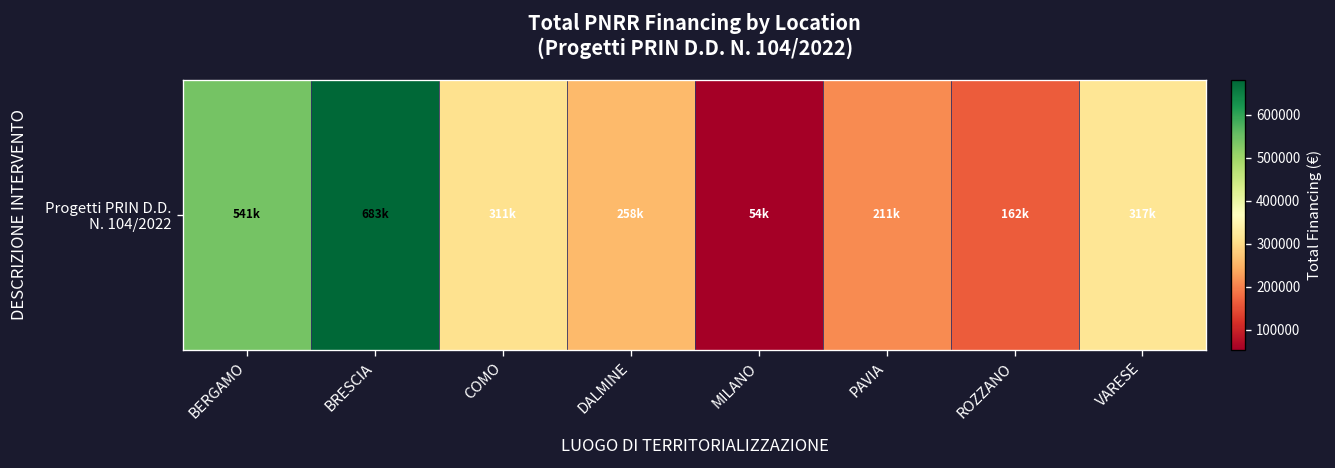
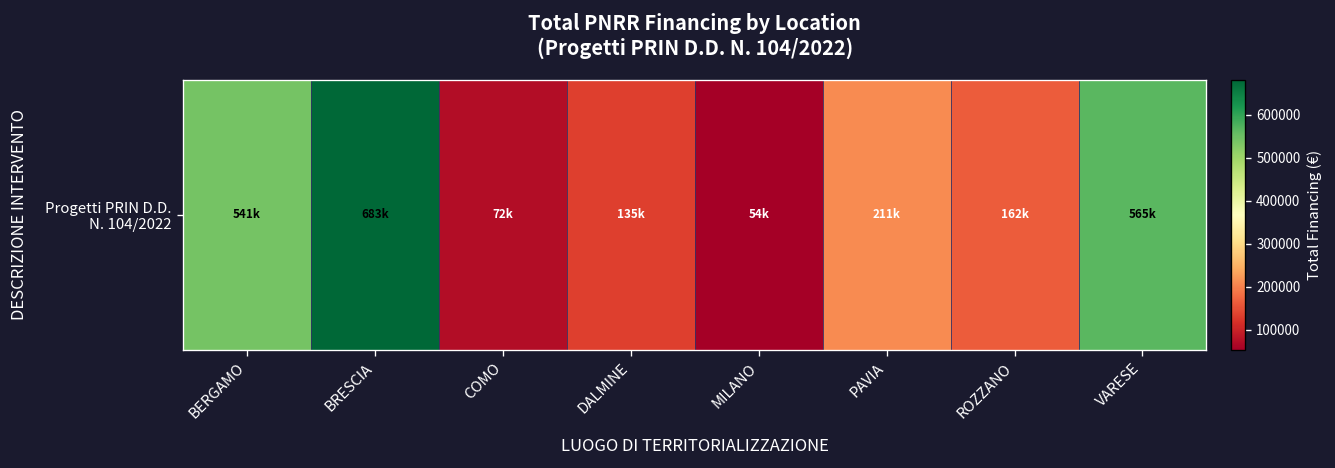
Progetti PRIN D.D. N. 104/2022, COMO: 311k -> 72k
Progetti PRIN D.D. N. 104/2022, DALMINE: 258k -> 135k
Progetti PRIN D.D. N. 104/2022, VARESE: 317k -> 565k
